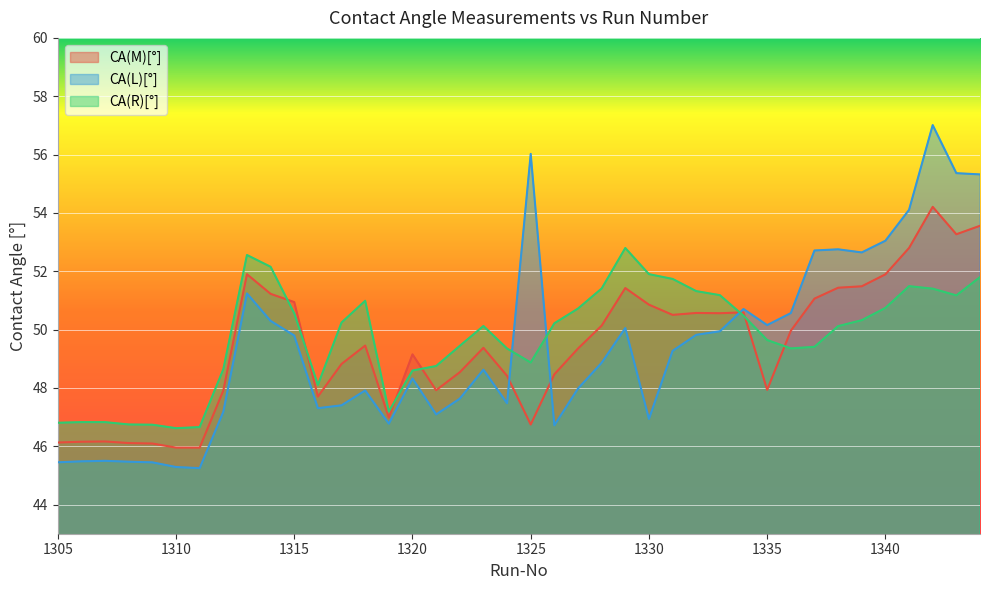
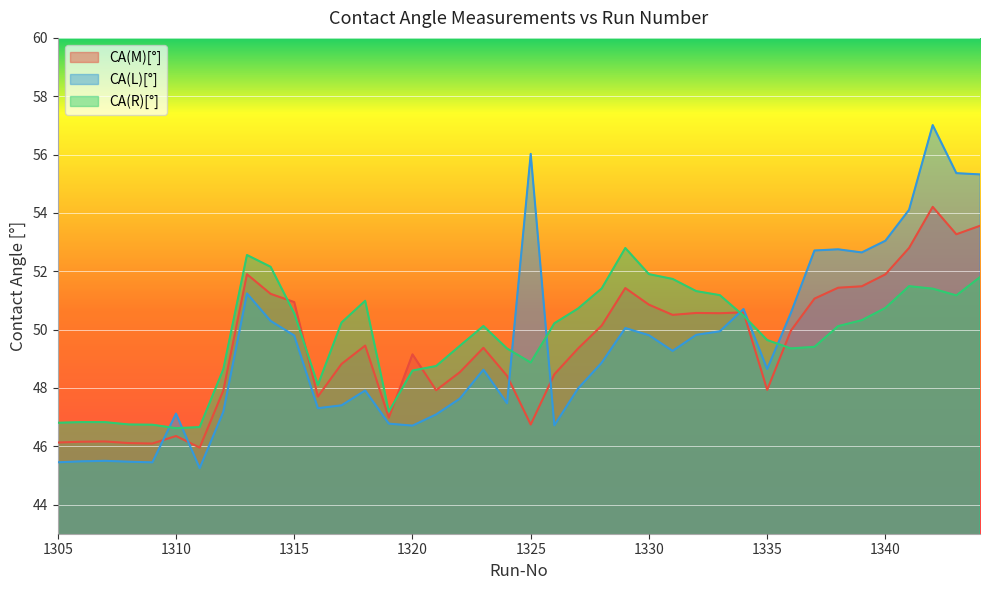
CA(M)[°], 1310: 46.0 -> 46.4
CA(L)[°], 1310: 45.3 -> 47.1
CA(L)[°], 1320: 48.3 -> 46.7
CA(L)[°], 1330: 46.9 -> 49.8
CA(L)[°], 1335: 50.2 -> 48.6
